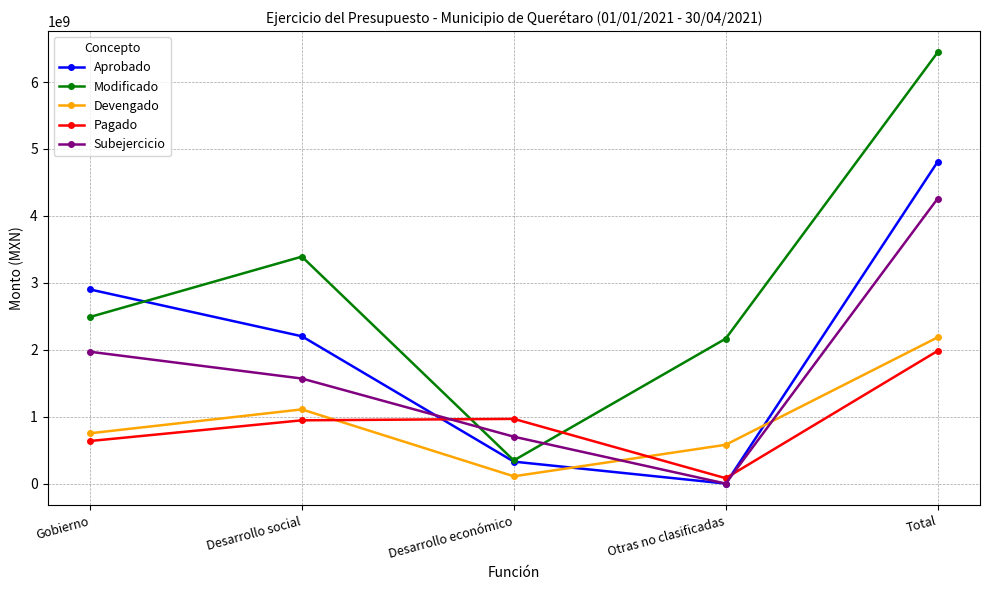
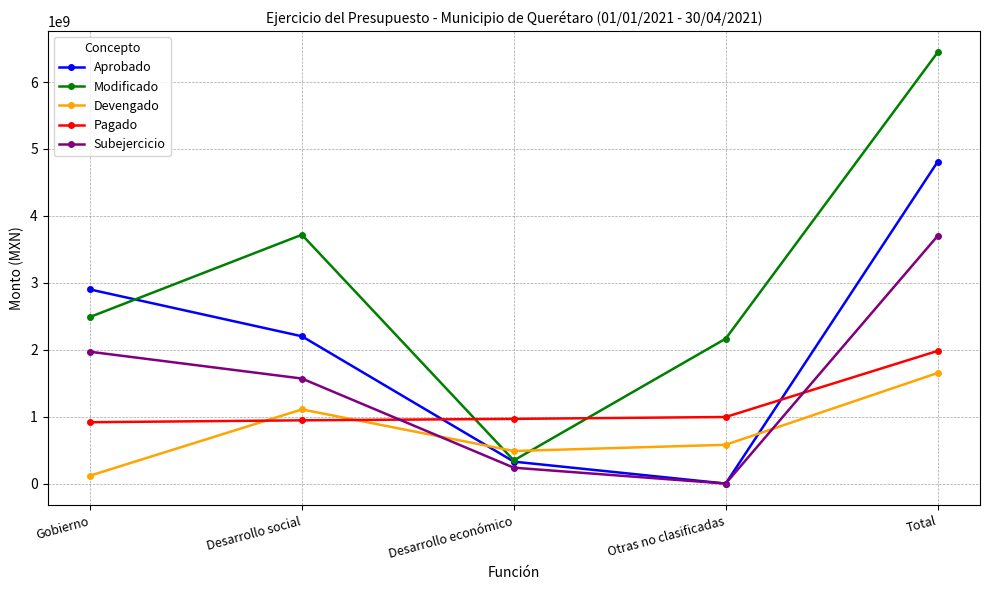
Devengado, Gobierno: 800000000 -> 100000000
Pagado, Gobierno: 600000000 -> 900000000
Modificado, Desarrollo social: 3400000000 -> 3700000000
Devengado, Desarrollo económico: 100000000 -> 500000000
Subejercicio, Desarrollo económico: 700000000 -> 200000000
Pagado, Otras no clasificadas: 100000000 -> 1000000000
Devengado, Total: 2200000000 -> 1700000000
Subejercicio, Total: 4300000000 -> 3700000000
